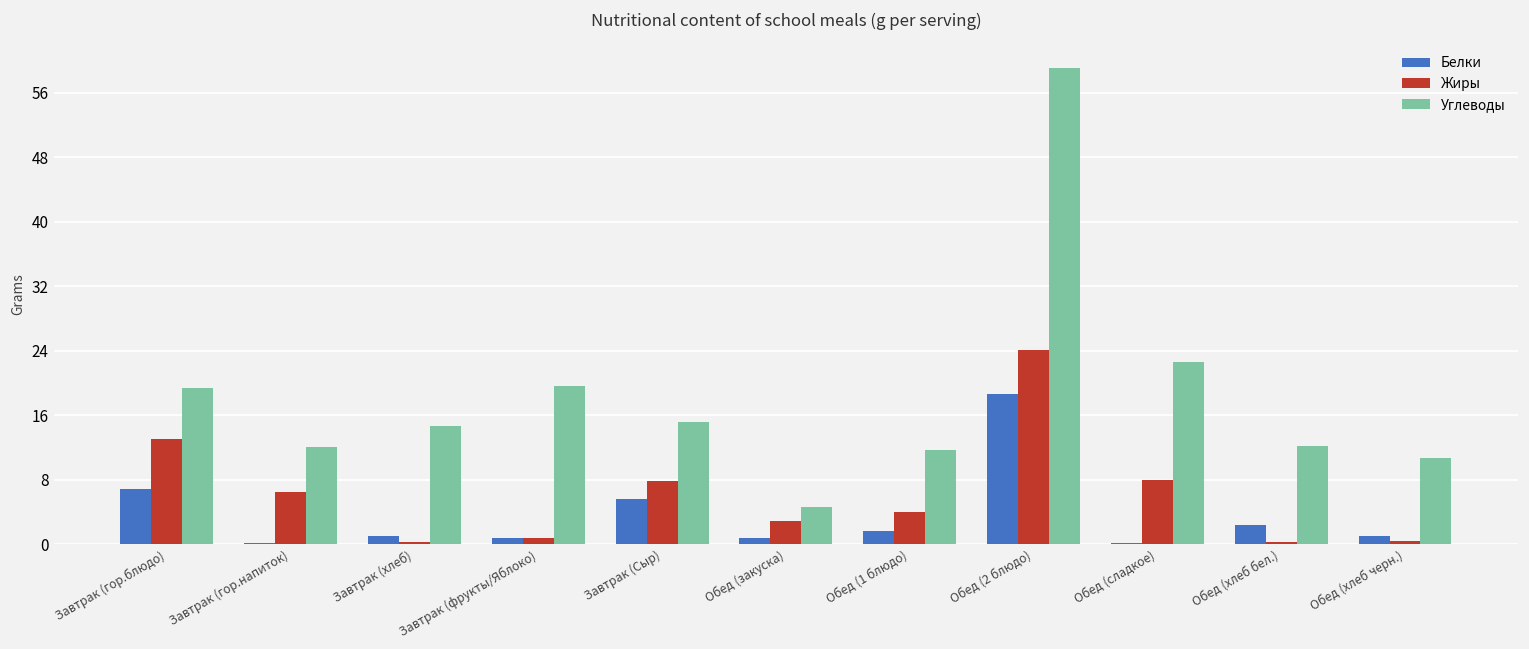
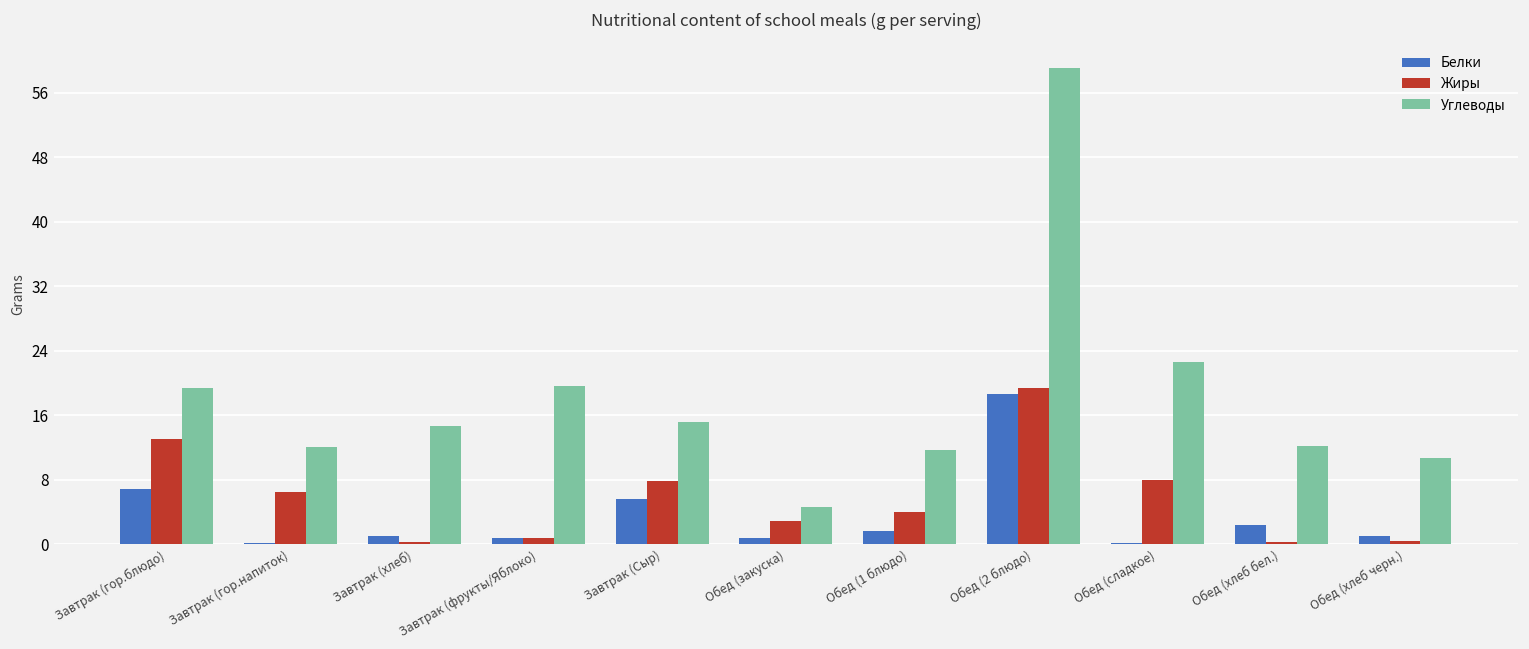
Жиры, Обед (2 блюдо): 24 -> 19
